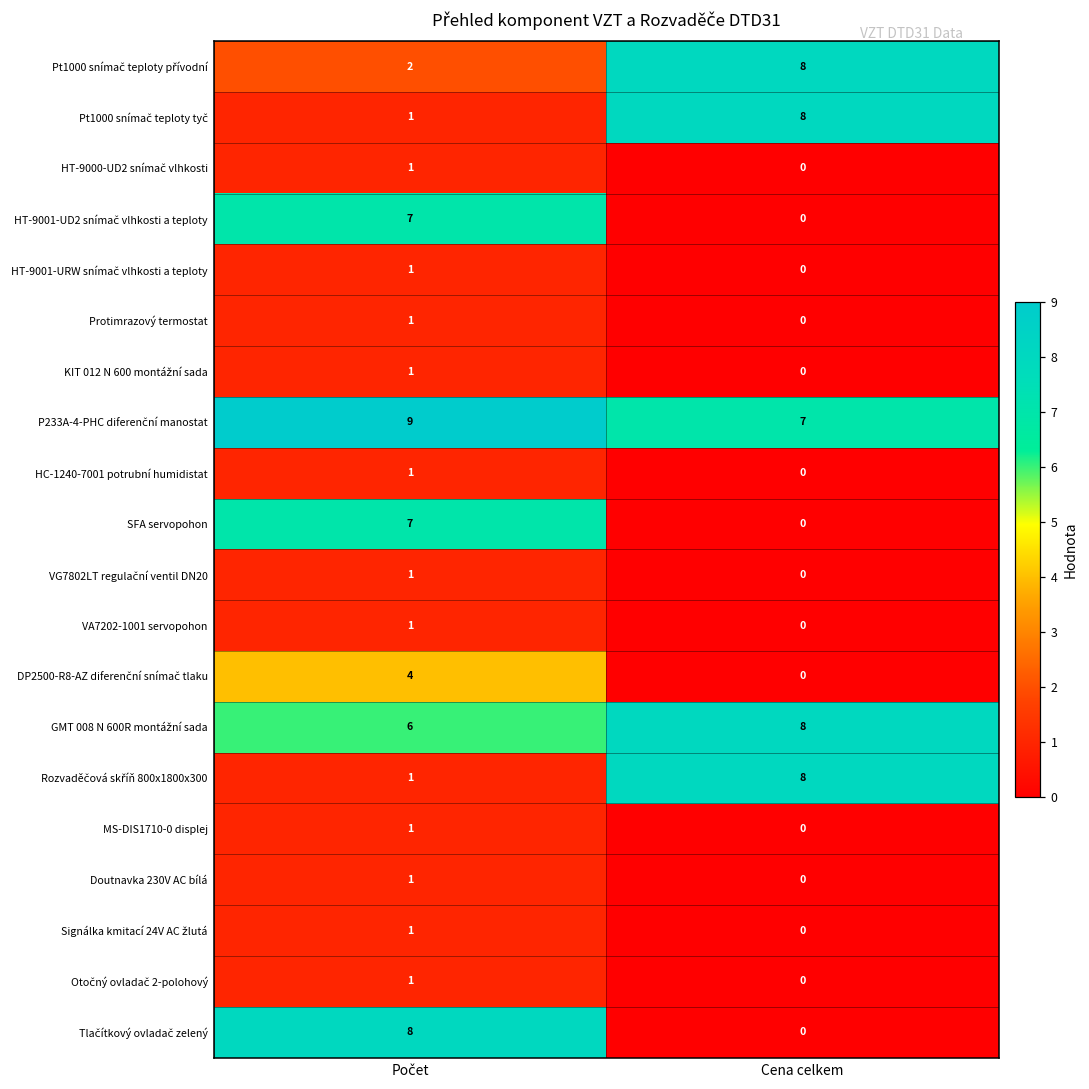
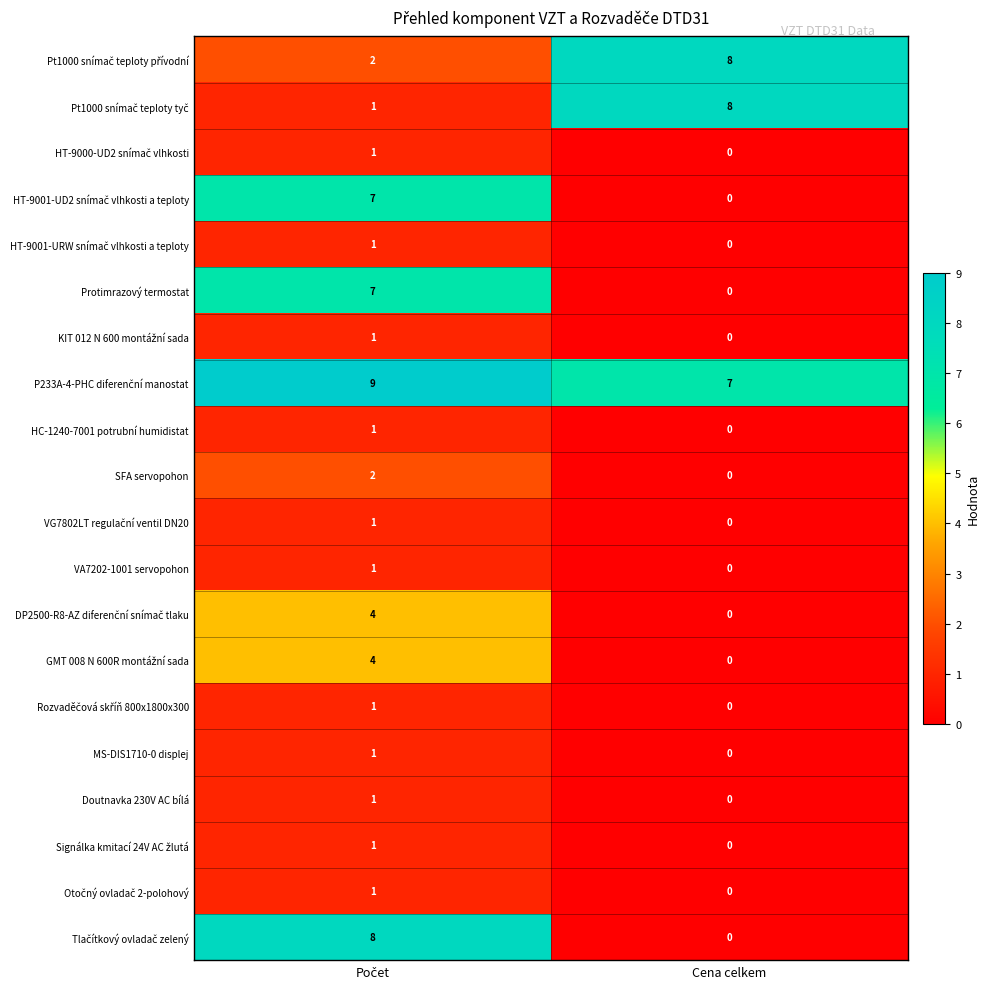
Protimrazový termostat, Počet: 1 -> 7
SFA servopohon, Počet: 7 -> 2
GMT 008 N 600R montážní sada, Počet: 6 -> 4
GMT 008 N 600R montážní sada, Cena celkem: 8 -> 0
Rozvaděčová skříň 800x1800x300, Cena celkem: 8 -> 0
